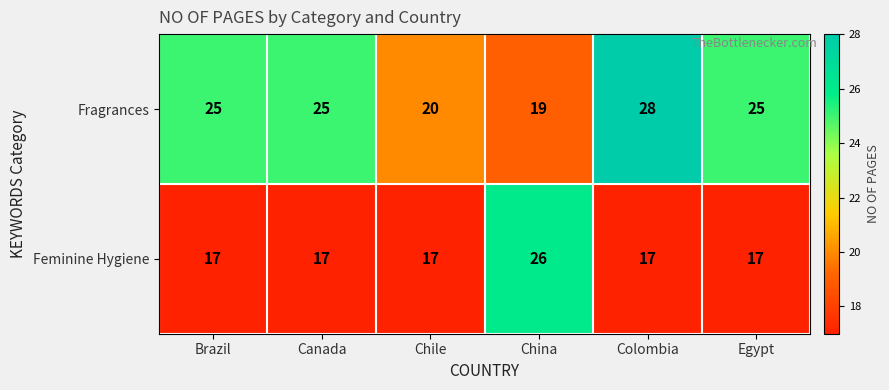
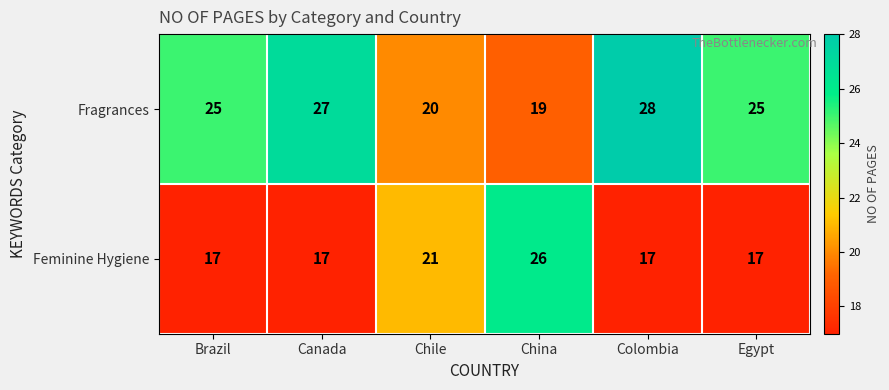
Fragrances, Canada: 25 -> 27
Feminine Hygiene, Chile: 17 -> 21
